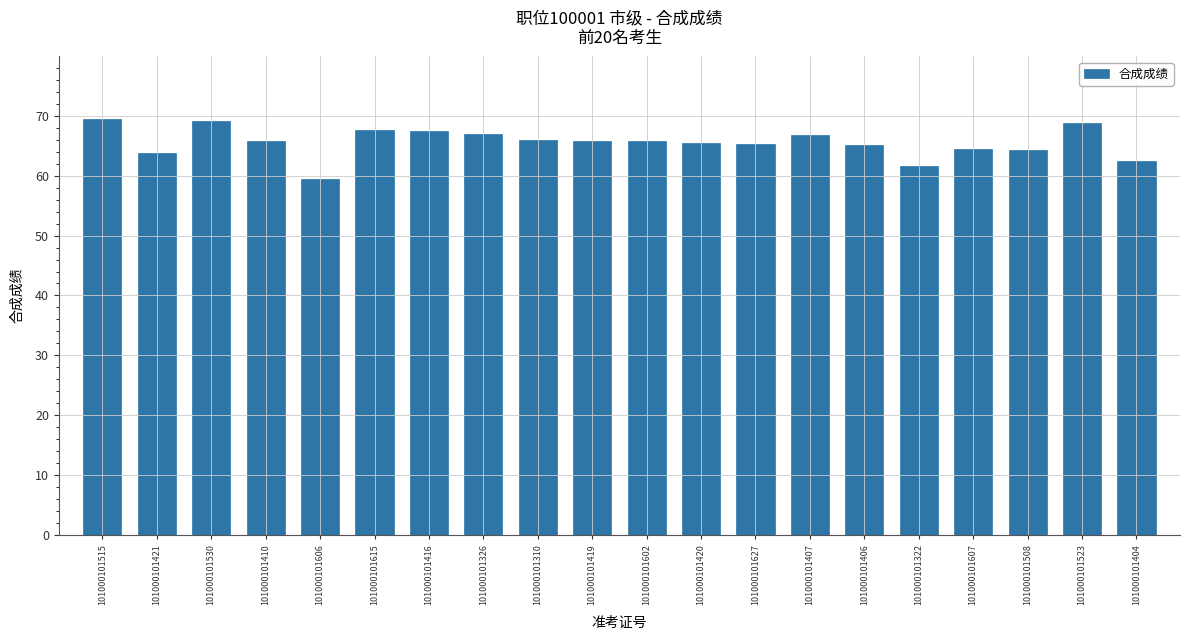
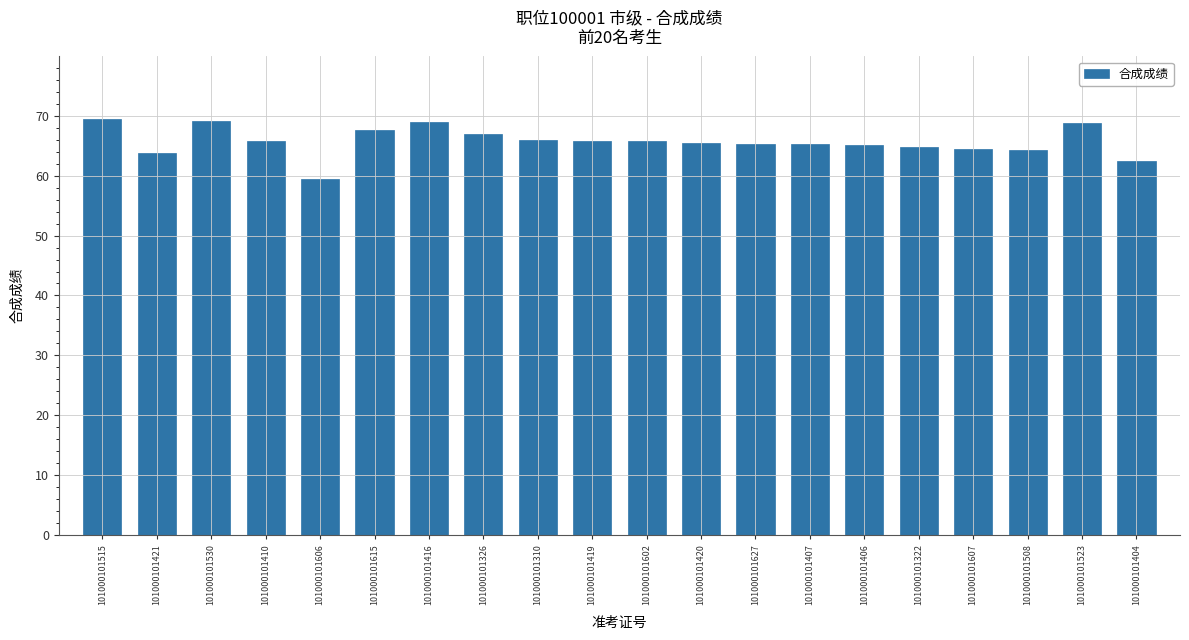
101000101416: 68 -> 69
101000101407: 67 -> 65
101000101322: 62 -> 65
